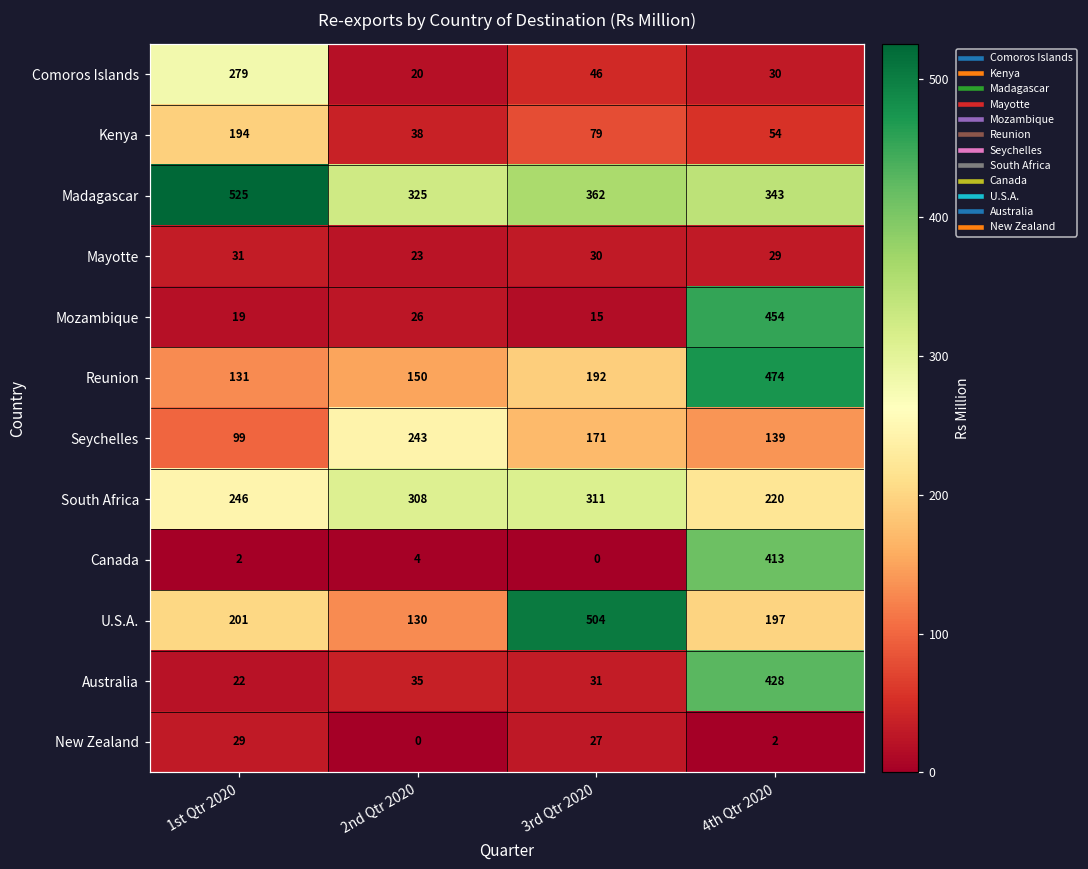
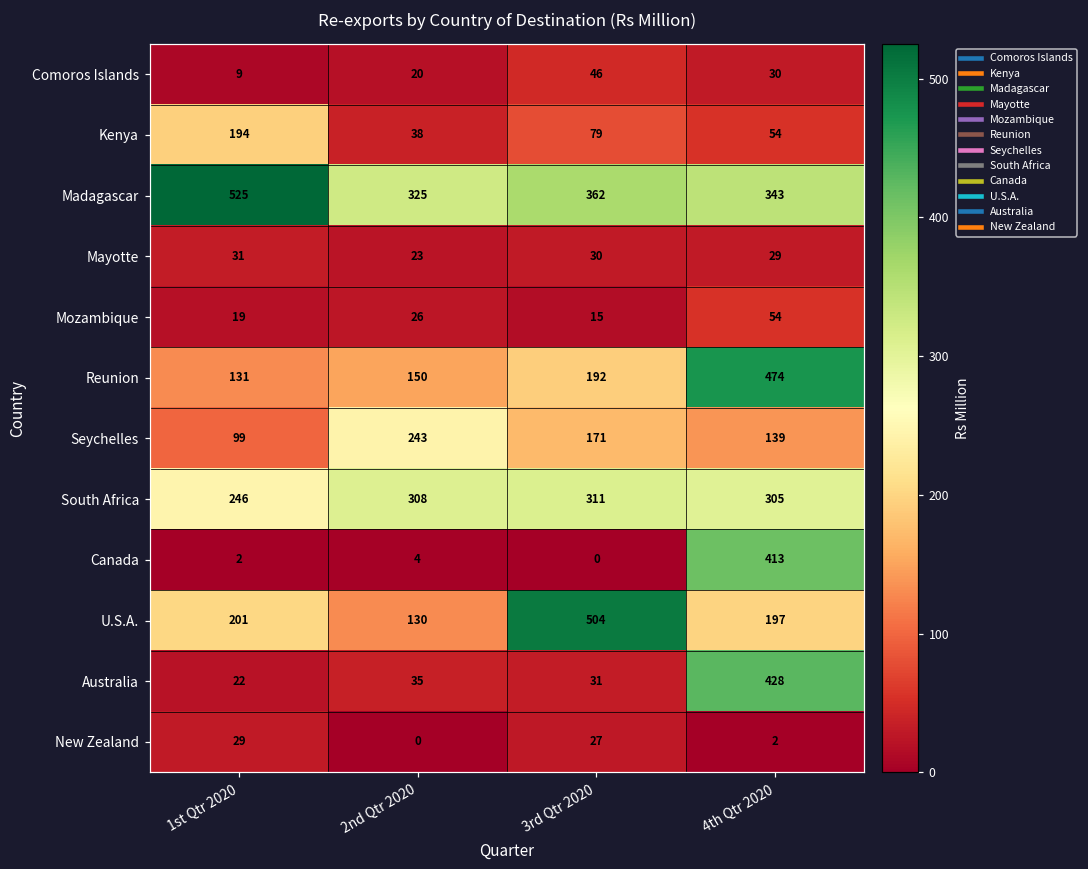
Comoros Islands, 1st Qtr 2020: 279 -> 9
Mozambique, 4th Qtr 2020: 454 -> 54
South Africa, 4th Qtr 2020: 220 -> 305
